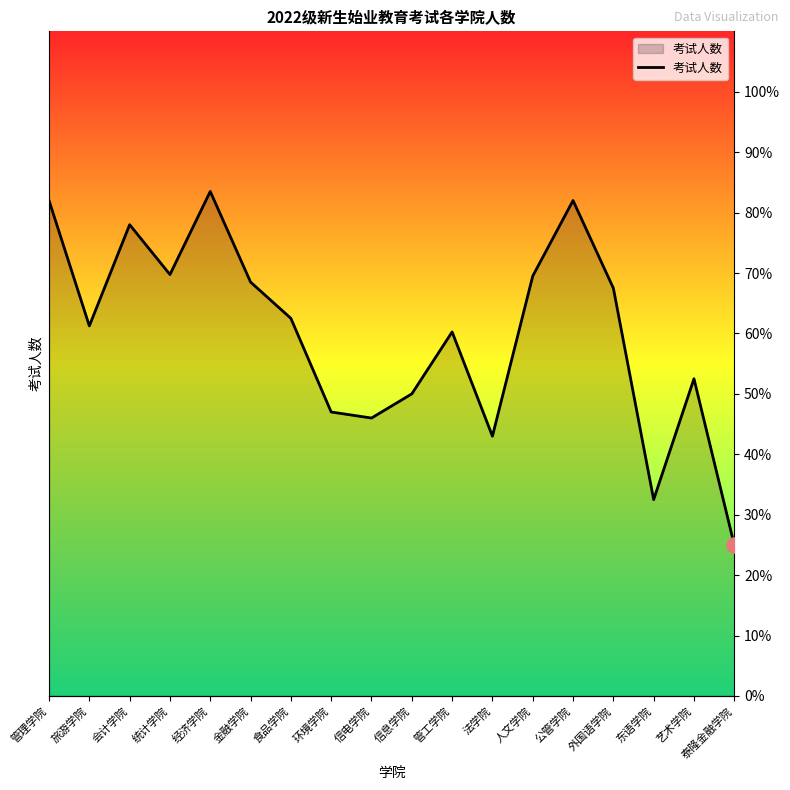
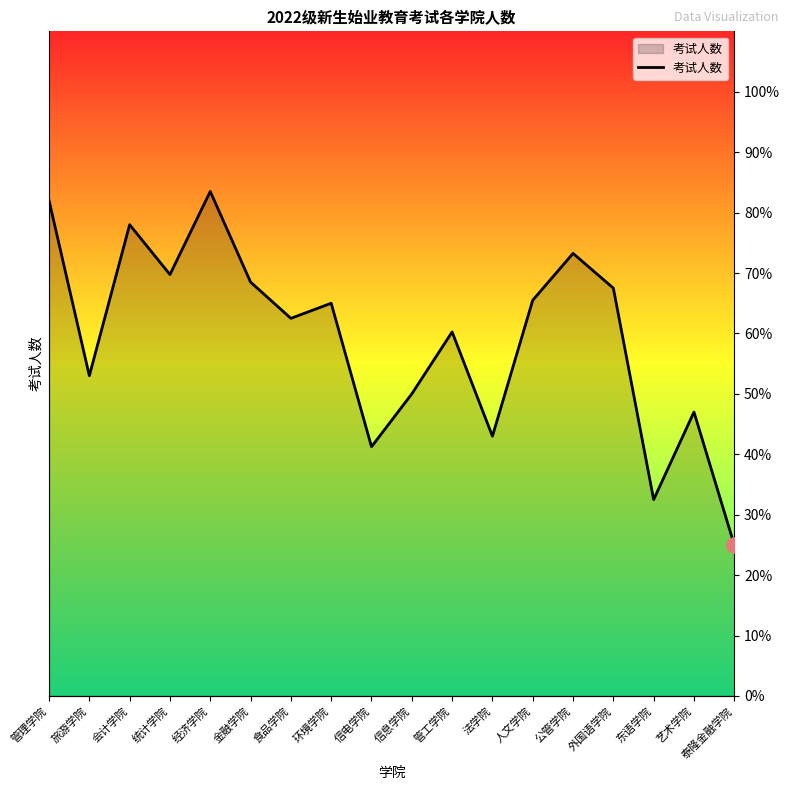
考试人数, 旅游学院: 61% -> 53%
考试人数, 环境学院: 47% -> 65%
考试人数, 信电学院: 46% -> 41%
考试人数, 人文学院: 70% -> 66%
考试人数, 公管学院: 82% -> 73%
考试人数, 艺术学院: 53% -> 47%
